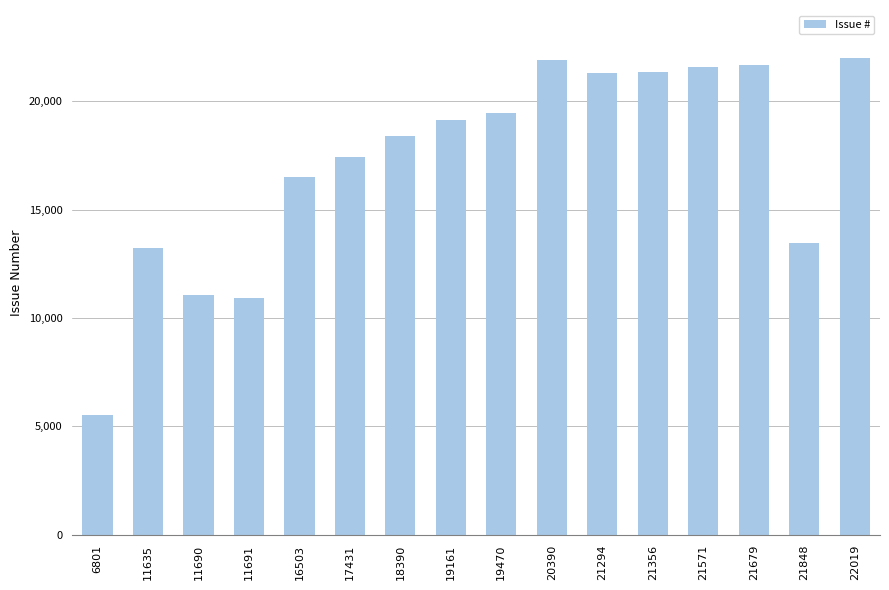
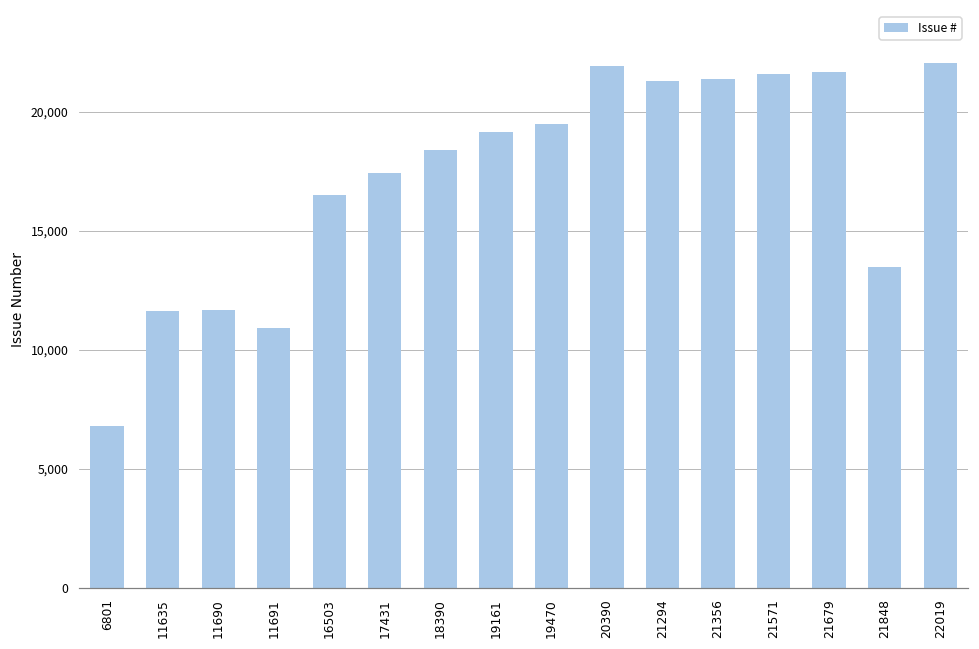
6801: 5,500 -> 6,800
11635: 13,200 -> 11,600
11690: 11,100 -> 11,700
